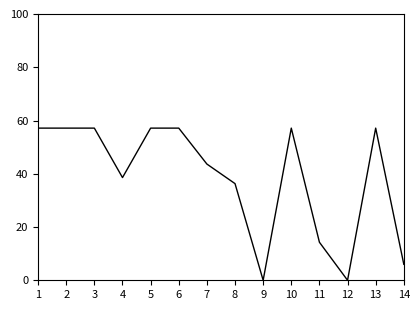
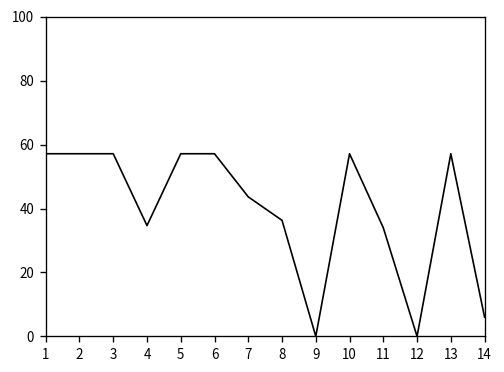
4: 39 -> 35
11: 14 -> 34
